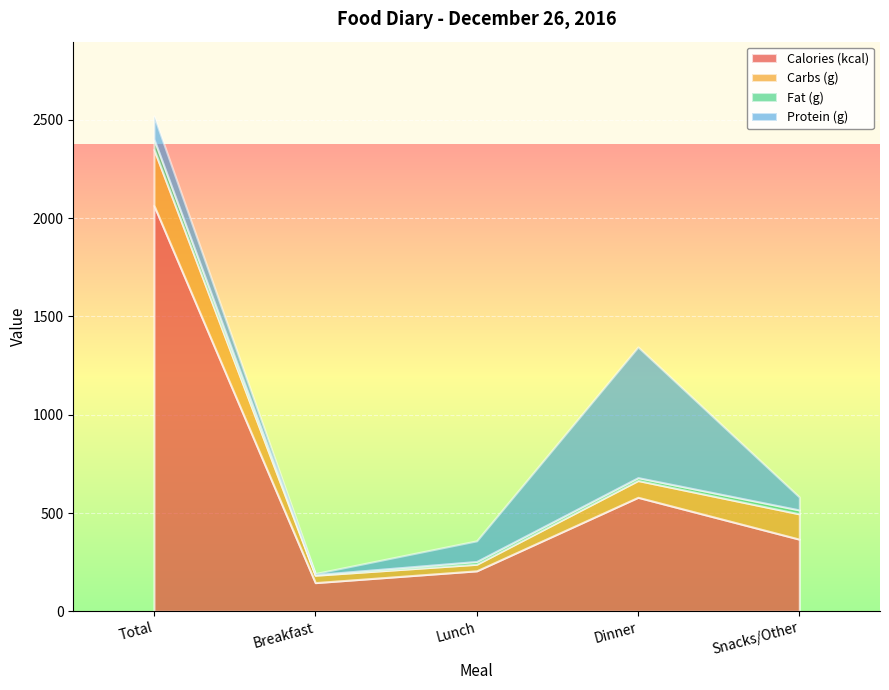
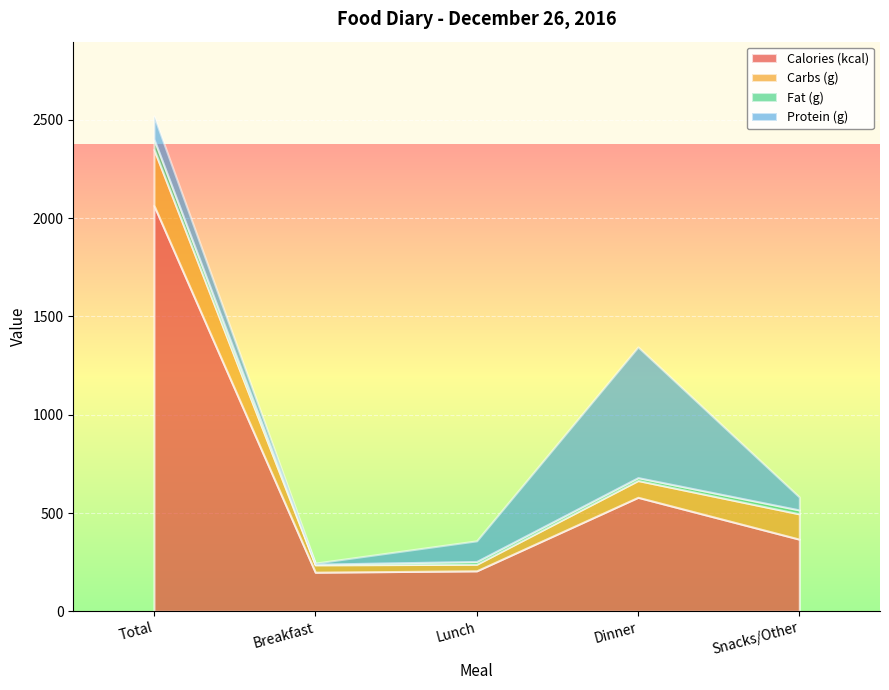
Calories (kcal), Breakfast: 150 -> 200
